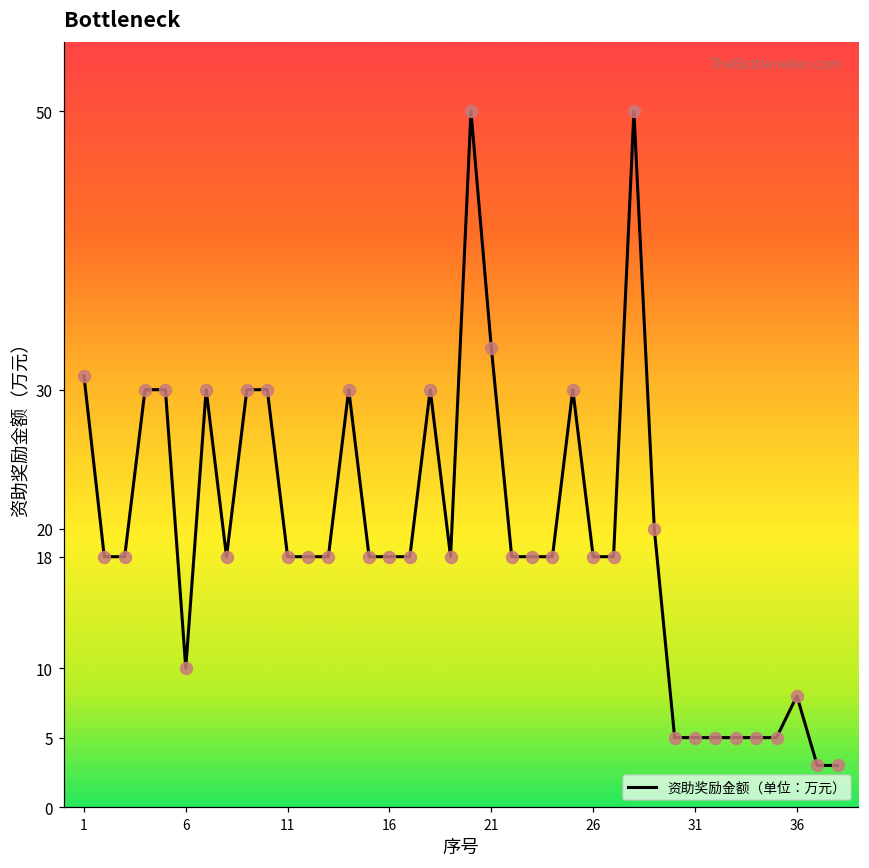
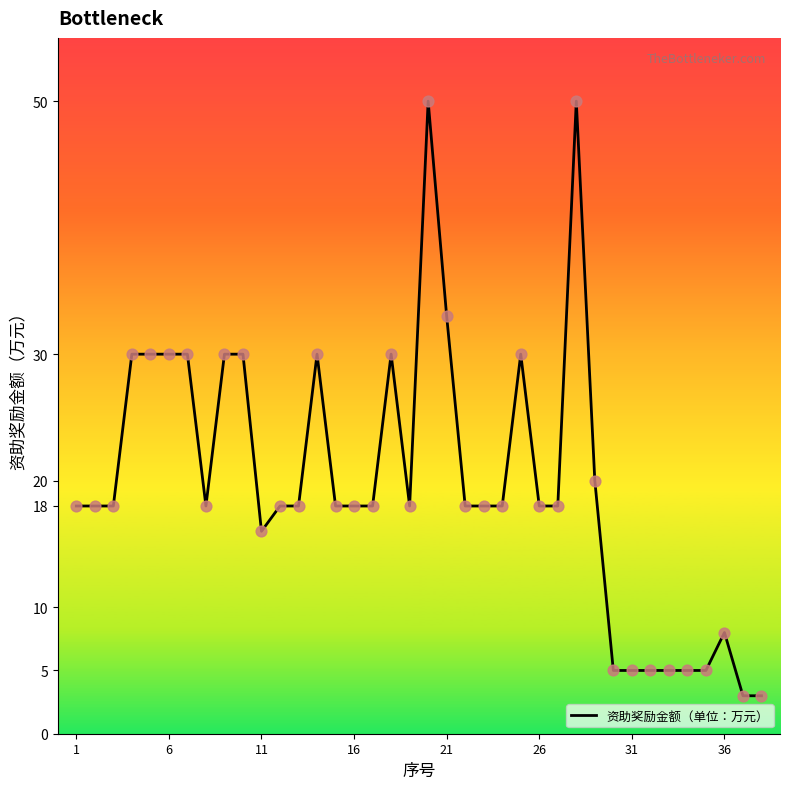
1: 31 -> 18
6: 10 -> 30
11: 18 -> 16
